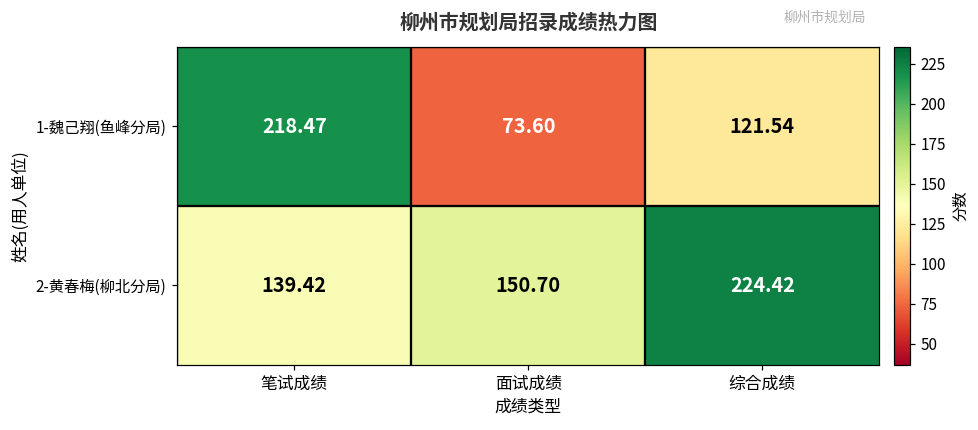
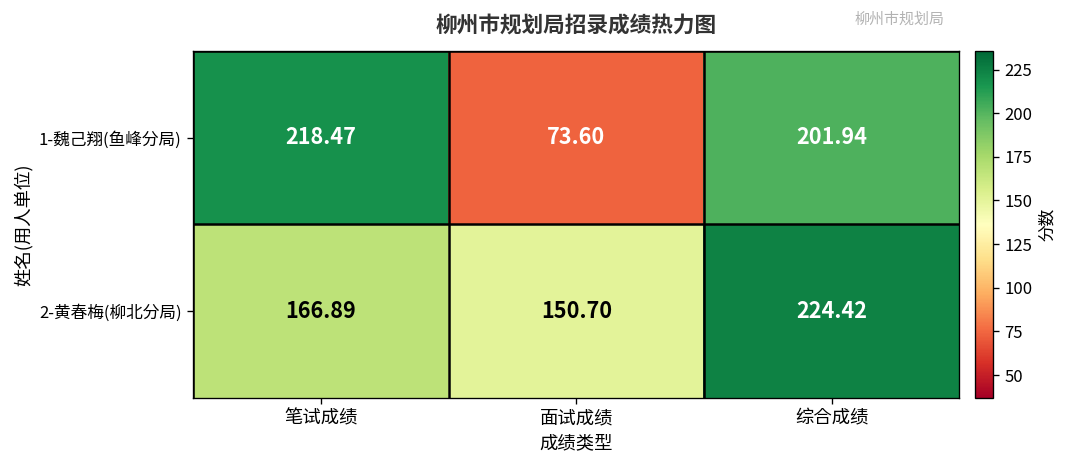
1-魏己翔(鱼峰分局), 综合成绩: 121.54 -> 201.94
2-黄春梅(柳北分局), 笔试成绩: 139.42 -> 166.89
